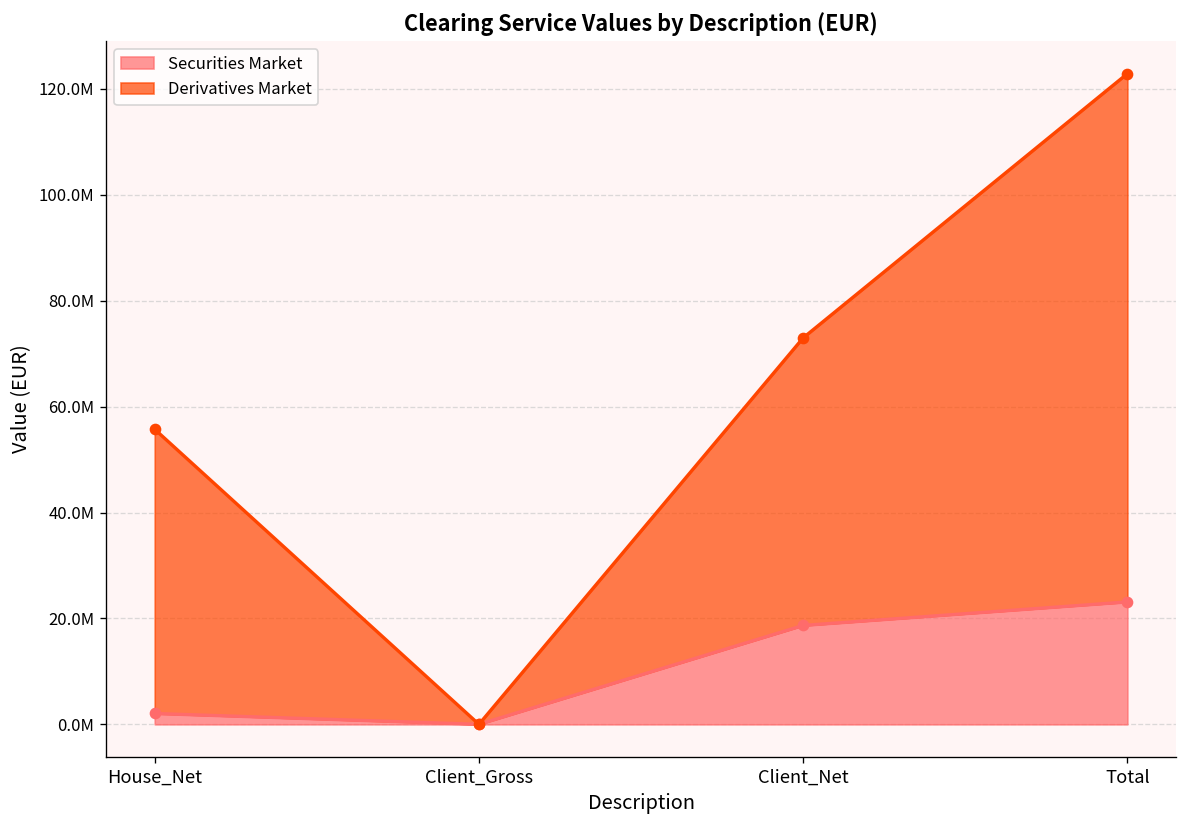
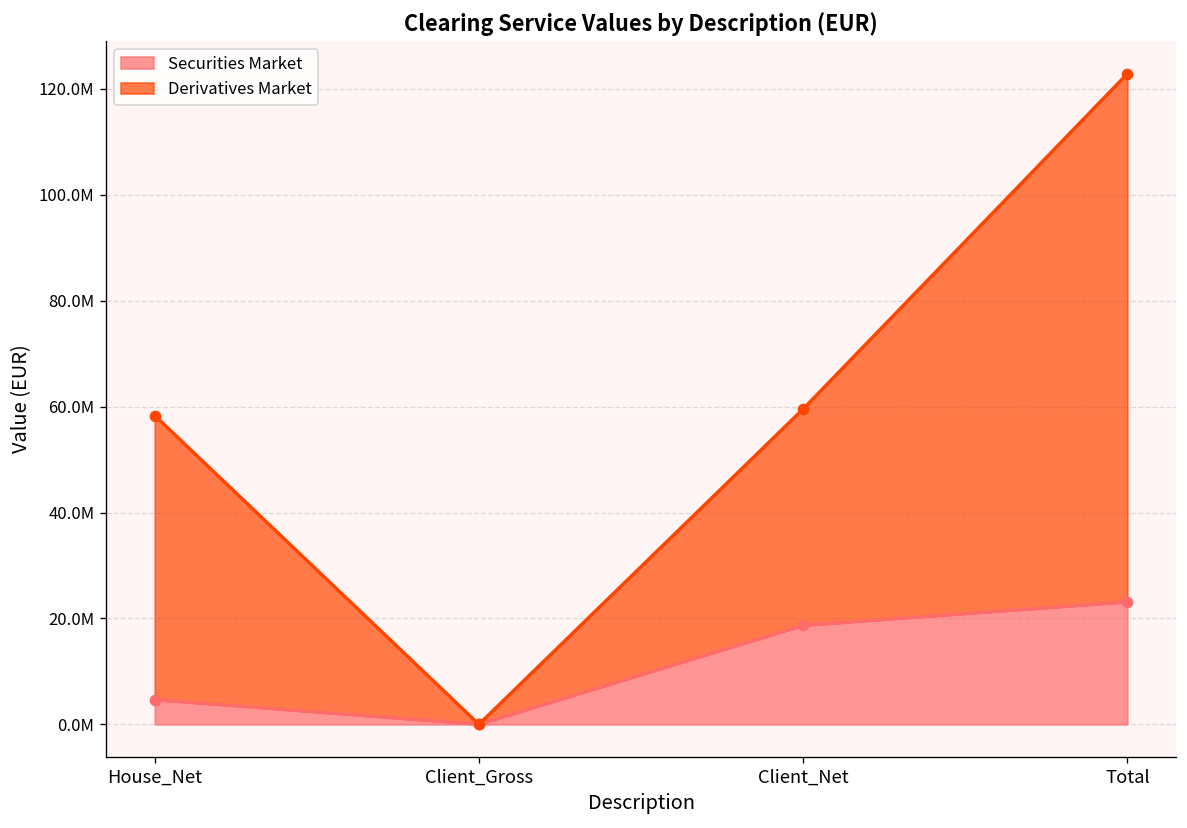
Securities Market, House_Net: 2000000 -> 5000000
Derivatives Market, Client_Net: 54000000 -> 41000000
